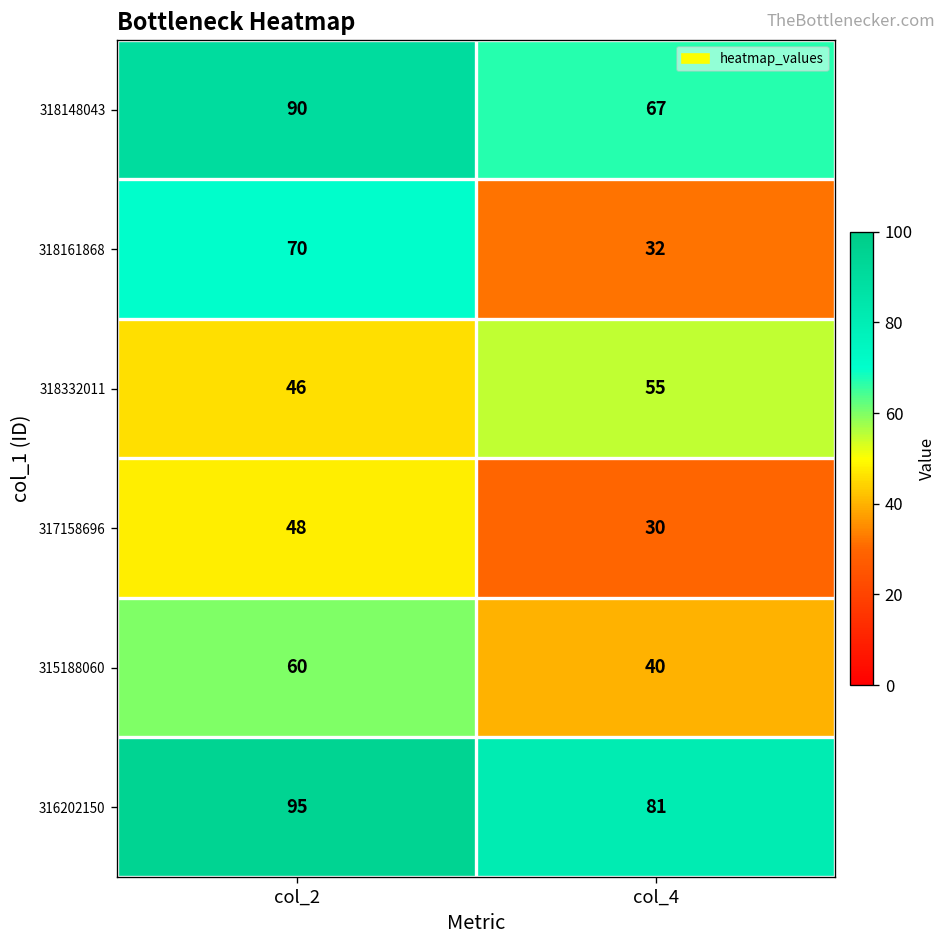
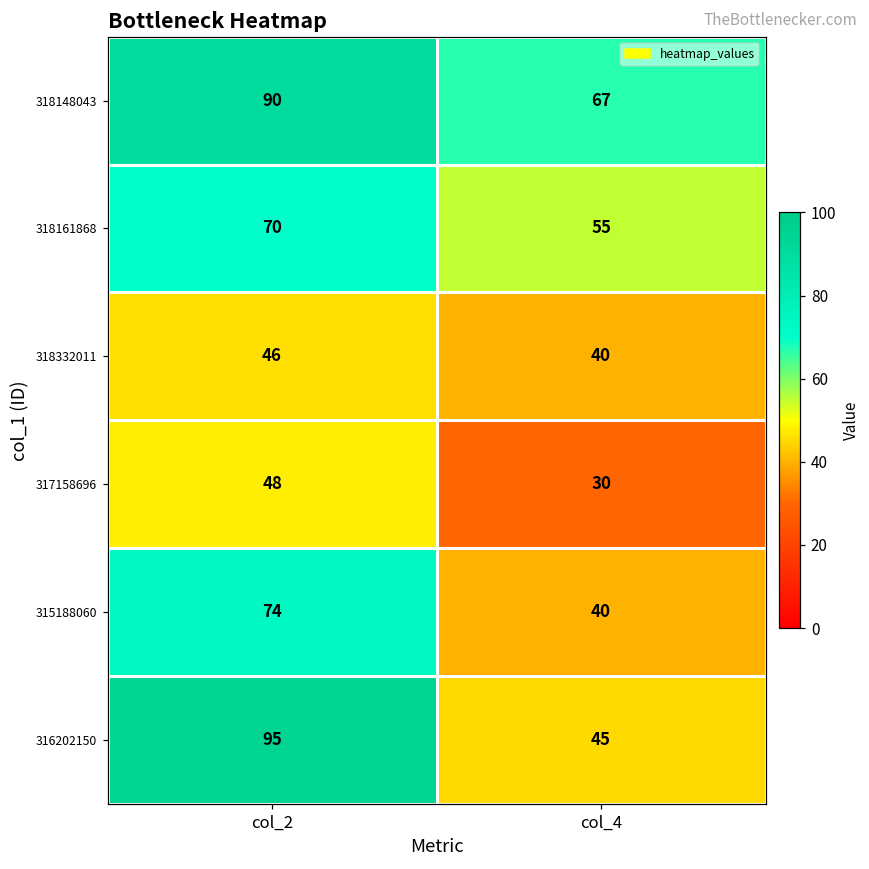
318161868, col_4: 32 -> 55
318332011, col_4: 55 -> 40
315188060, col_2: 60 -> 74
316202150, col_4: 81 -> 45
